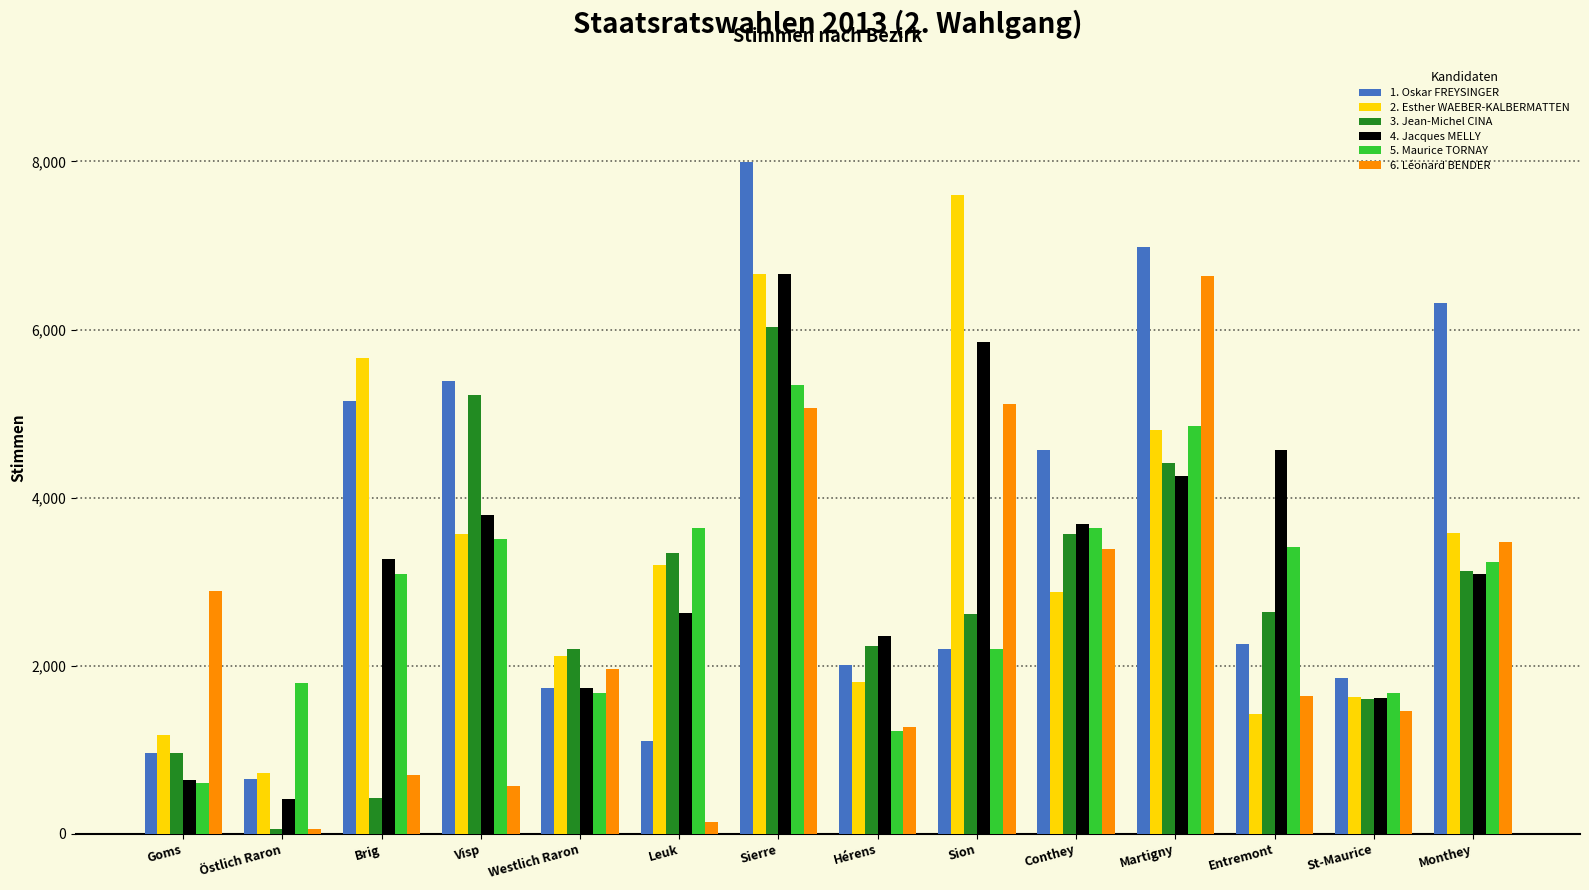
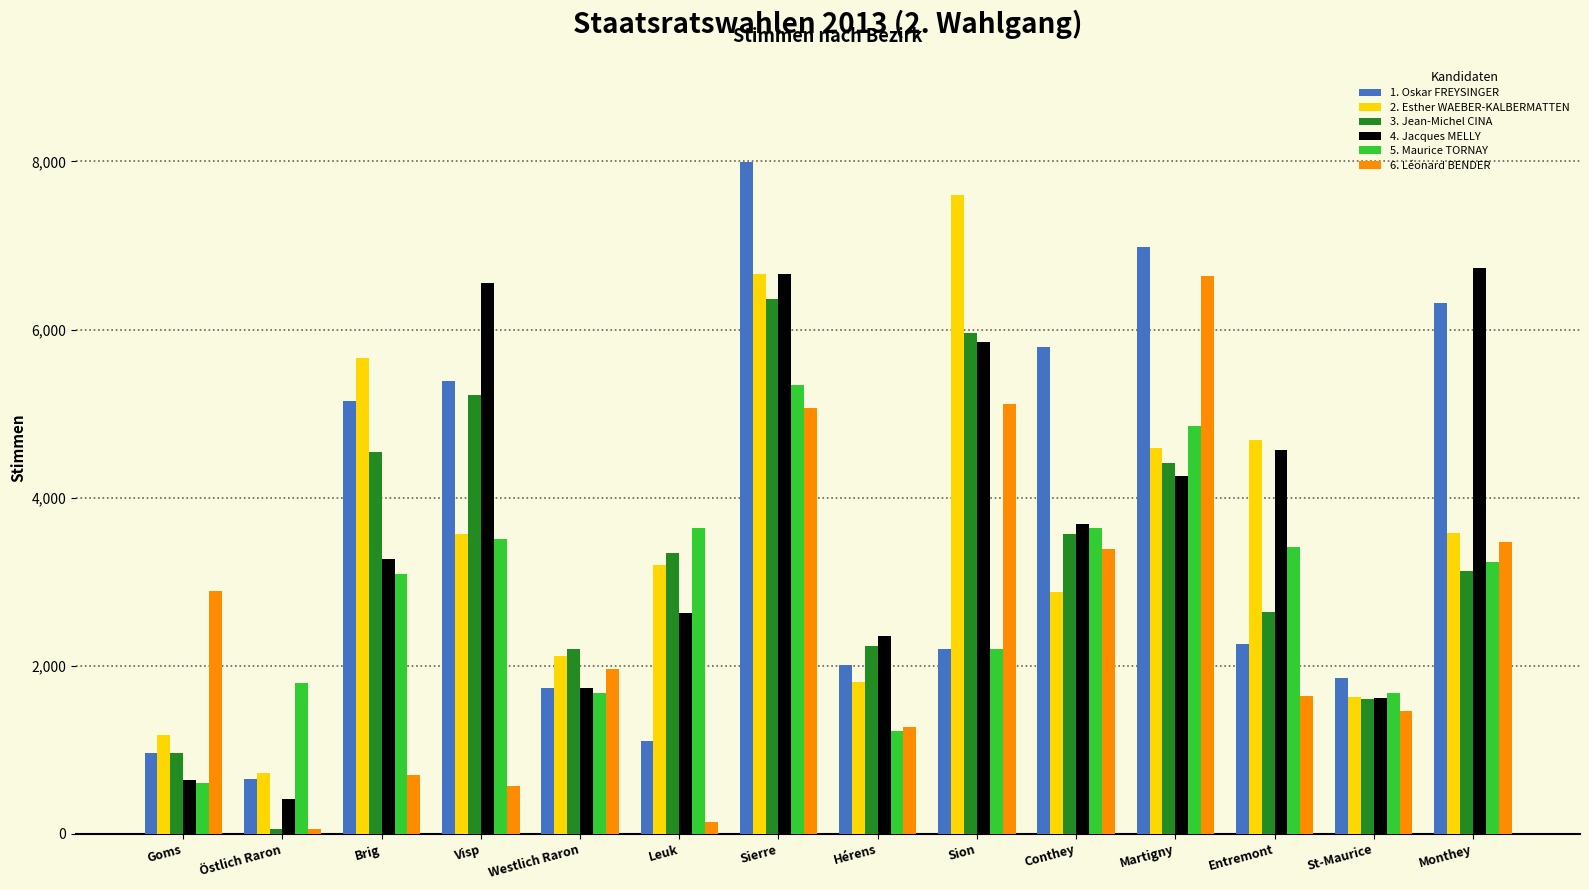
3. Jean-Michel CINA, Brig: 400 -> 4,500
4. Jacques MELLY, Visp: 3,800 -> 6,600
3. Jean-Michel CINA, Sierre: 6,000 -> 6,400
3. Jean-Michel CINA, Sion: 2,600 -> 6,000
1. Oskar FREYSINGER, Conthey: 4,600 -> 5,800
2. Esther WAEBER-KALBERMATTEN, Martigny: 4,800 -> 4,600
2. Esther WAEBER-KALBERMATTEN, Entremont: 1,400 -> 4,700
4. Jacques MELLY, Monthey: 3,100 -> 6,700
